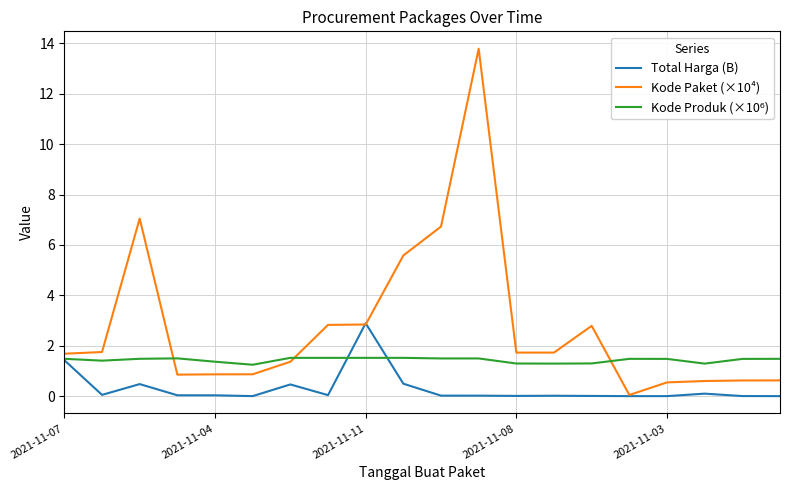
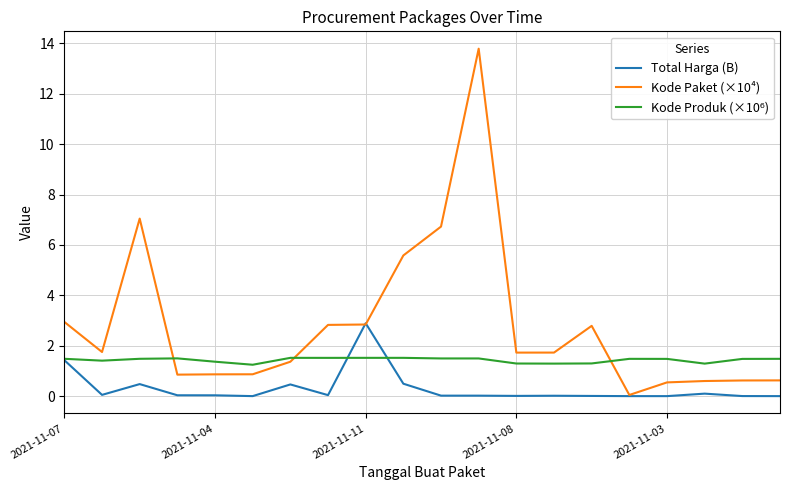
Kode Paket (×10⁴), 2021-11-07: 1.7 -> 2.9
